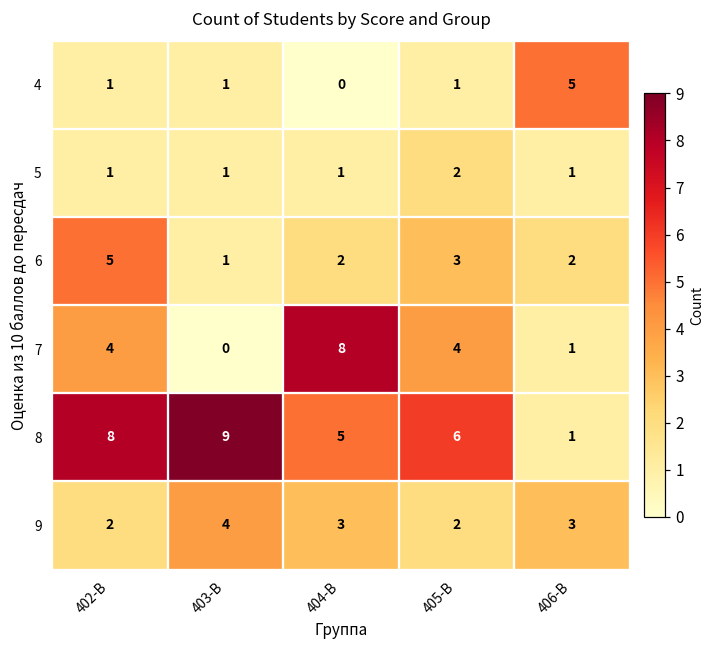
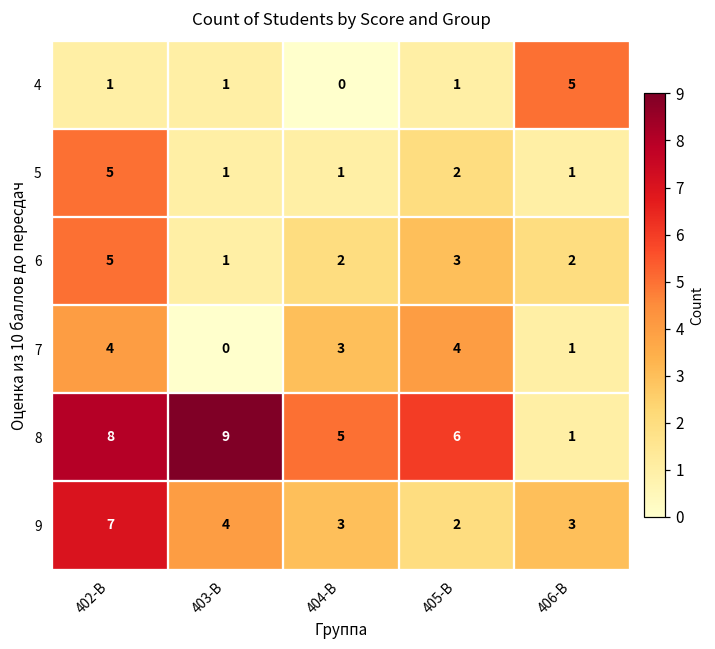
5, 402-В: 1 -> 5
7, 404-В: 8 -> 3
9, 402-В: 2 -> 7
